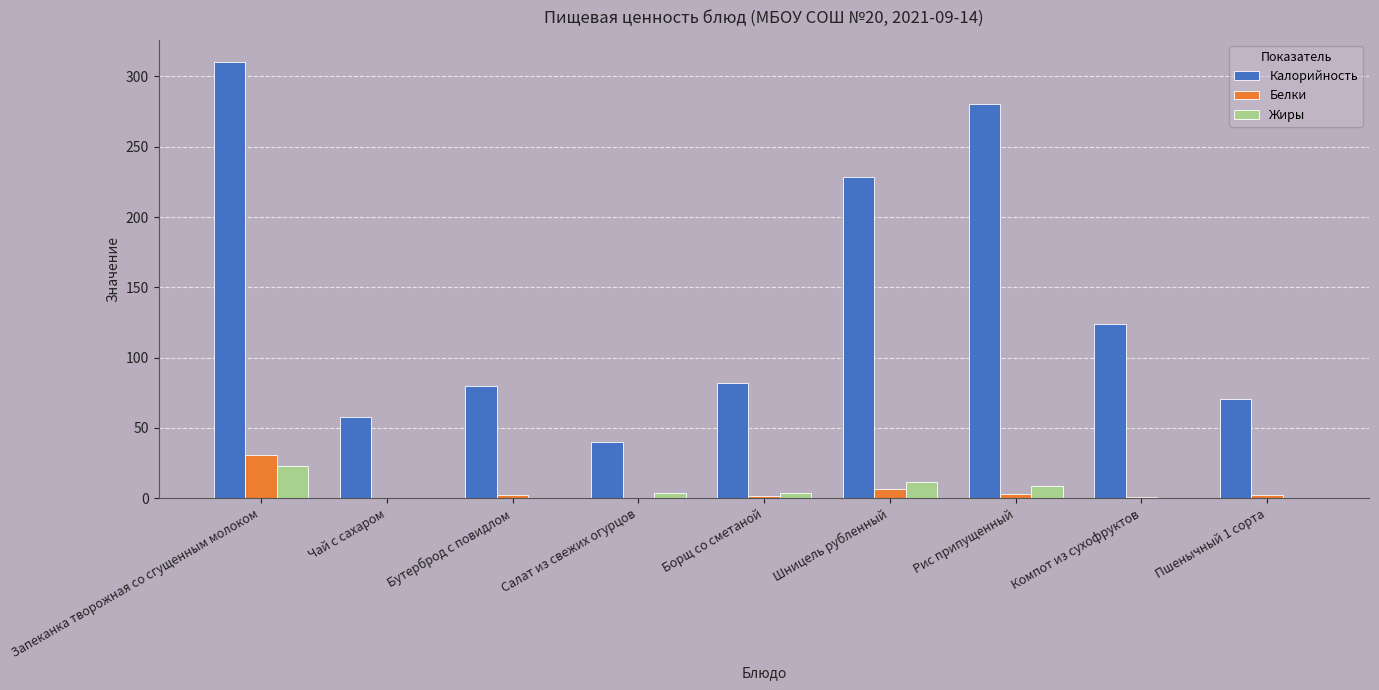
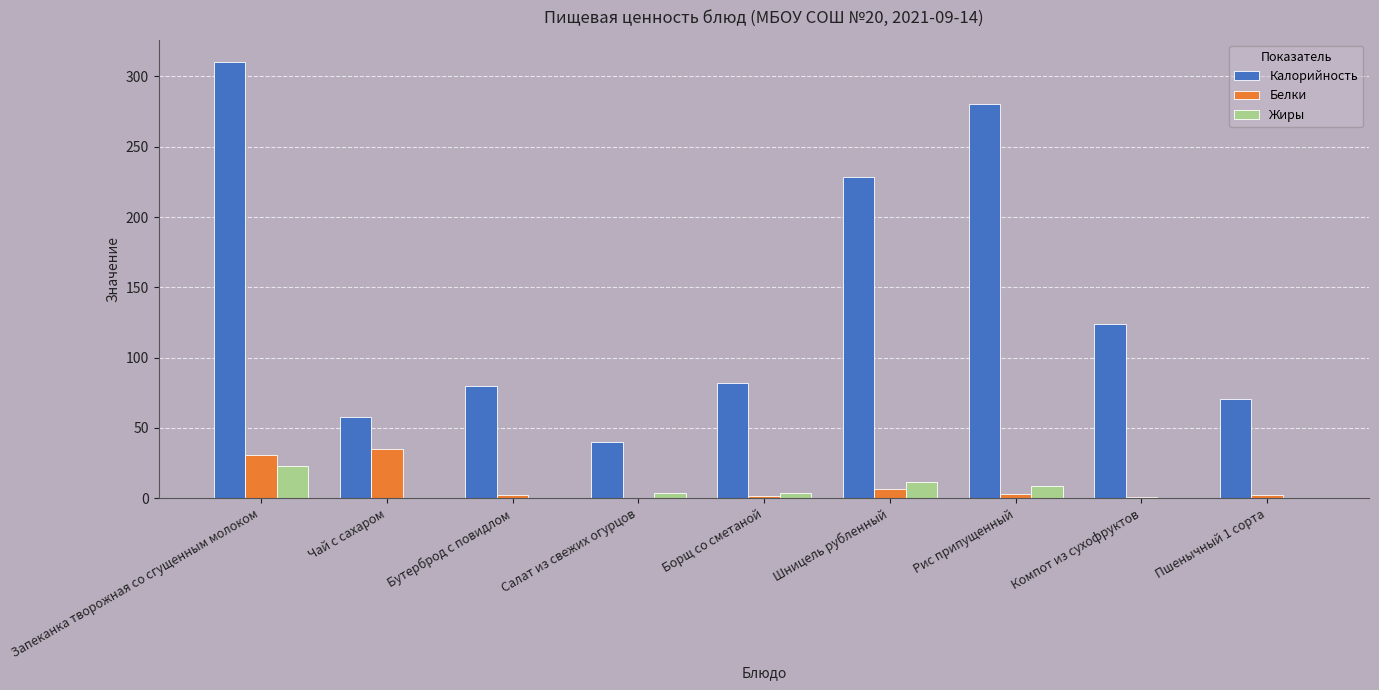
Белки, Чай с сахаром: 0 -> 35
